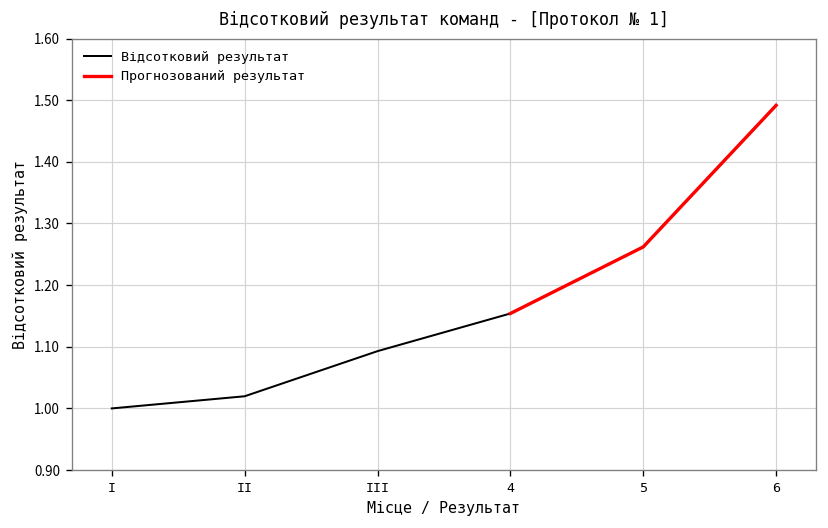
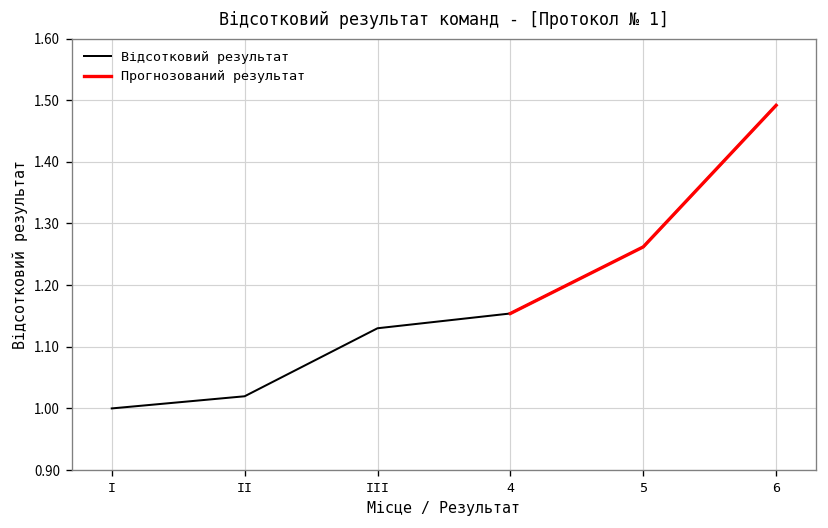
Відсотковий результат, ІІІ: 1.09 -> 1.13
